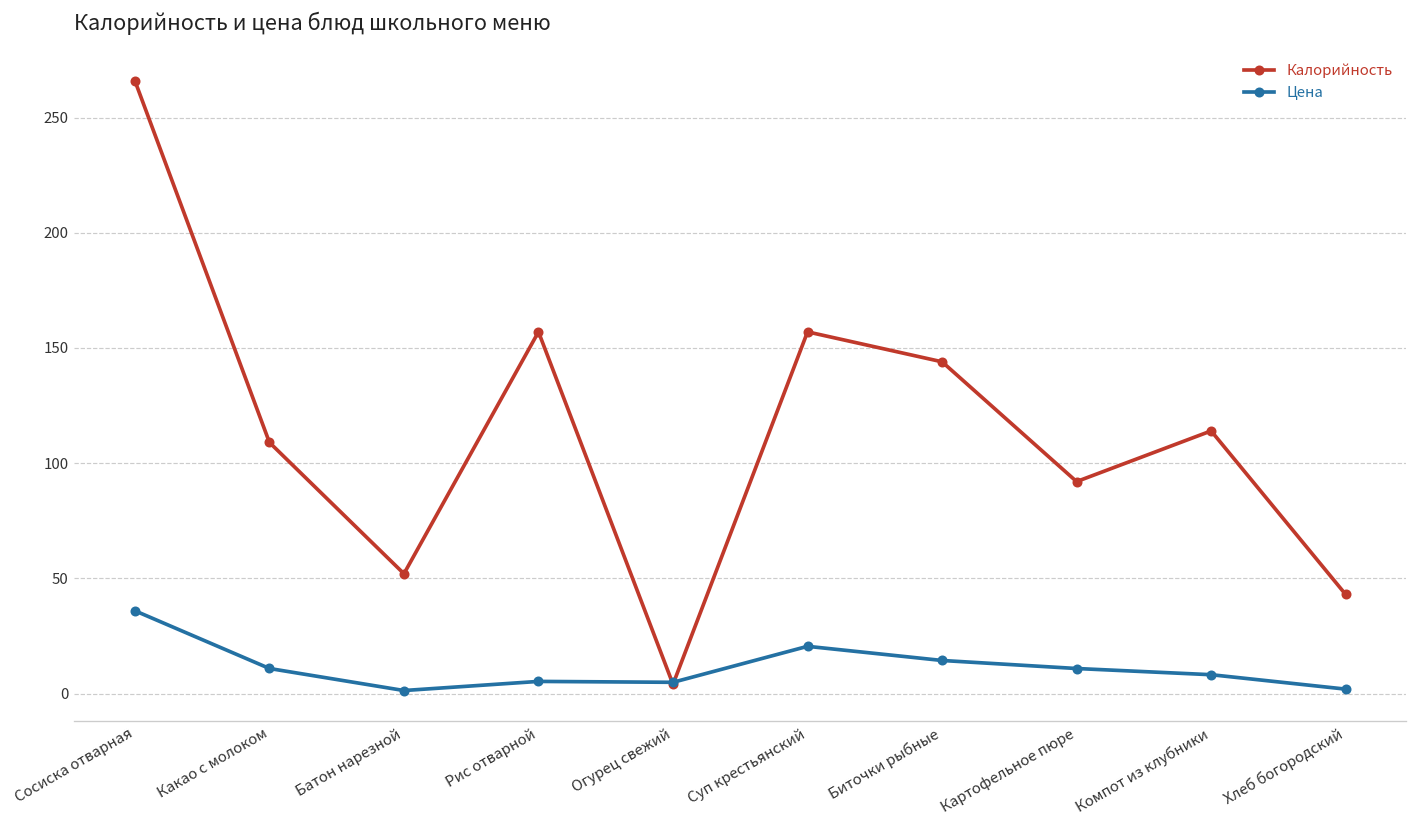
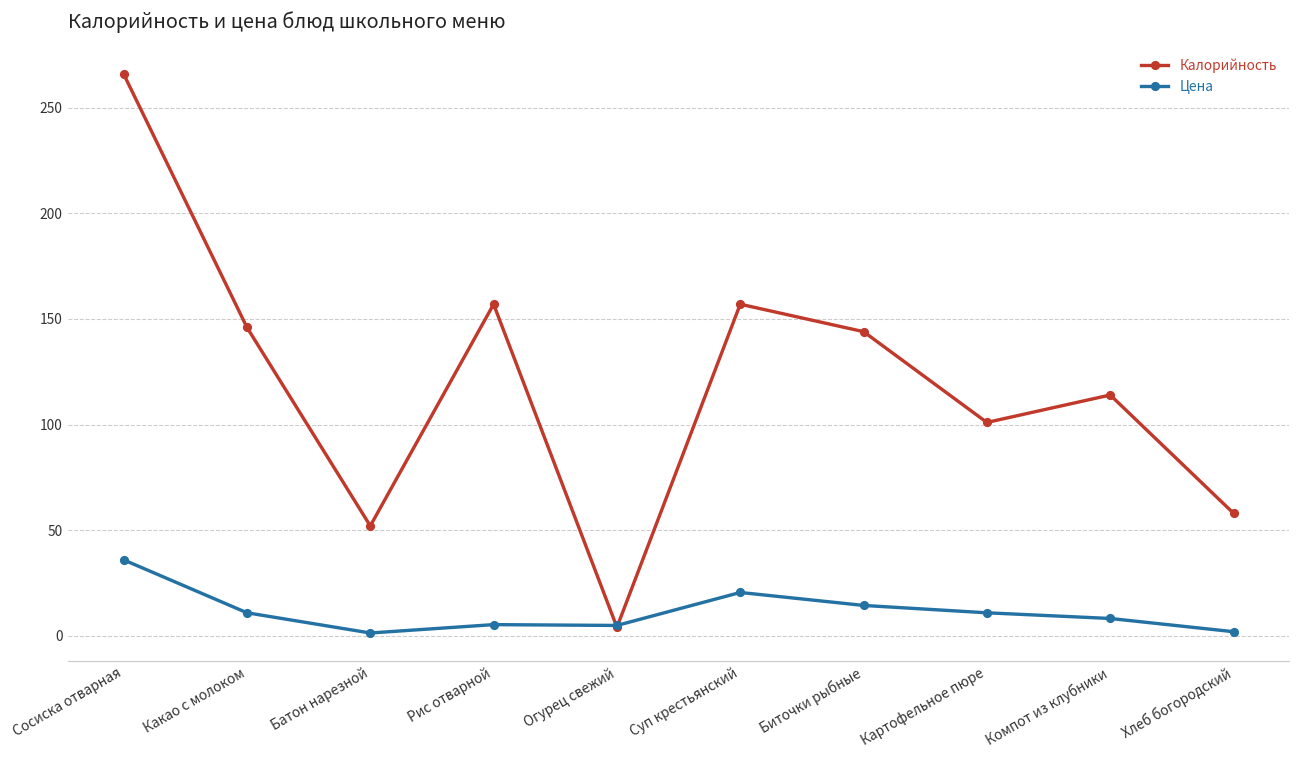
Калорийность, Какао с молоком: 109 -> 146
Калорийность, Картофельное пюре: 92 -> 101
Калорийность, Хлеб богородский: 43 -> 58
